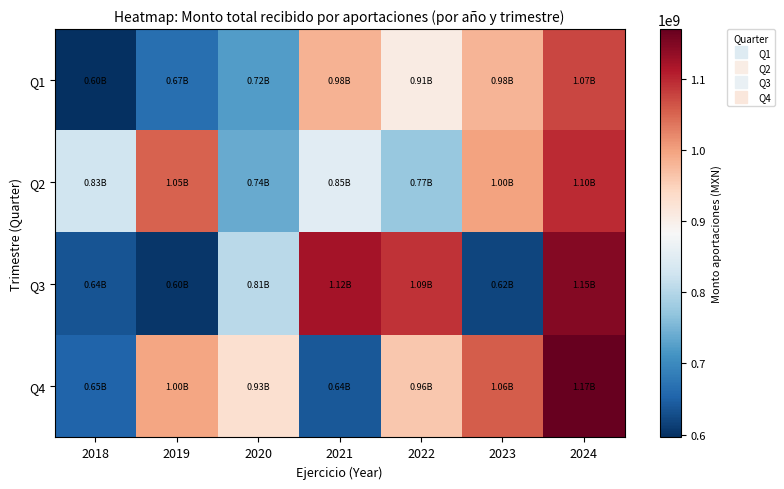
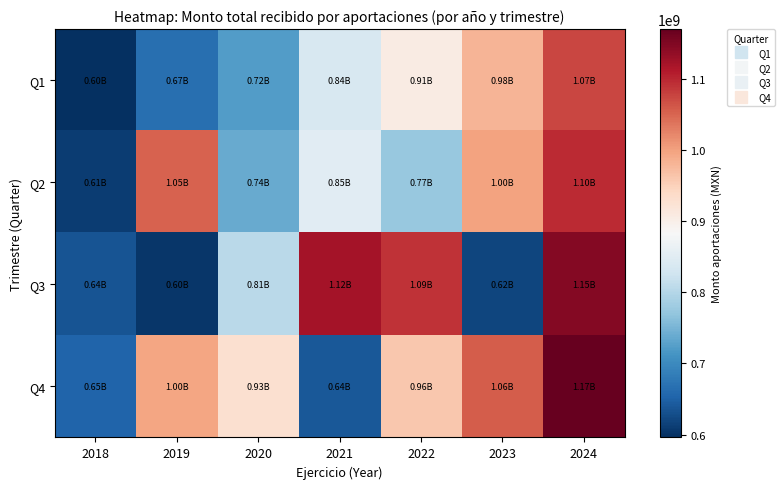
Q1, 2021: 0.98B -> 0.84B
Q2, 2018: 0.83B -> 0.61B
